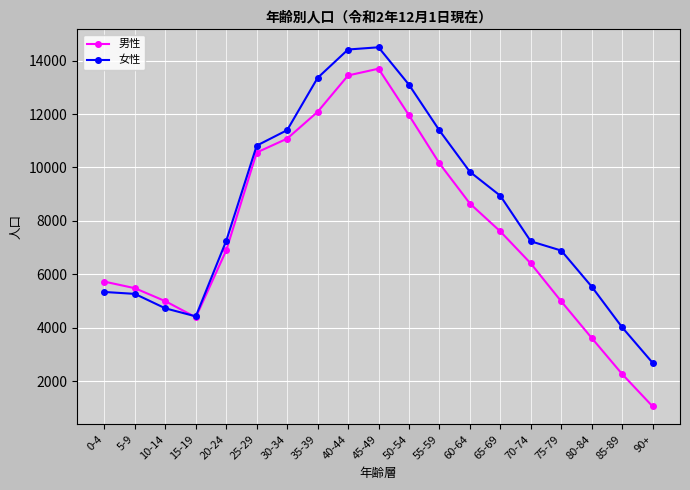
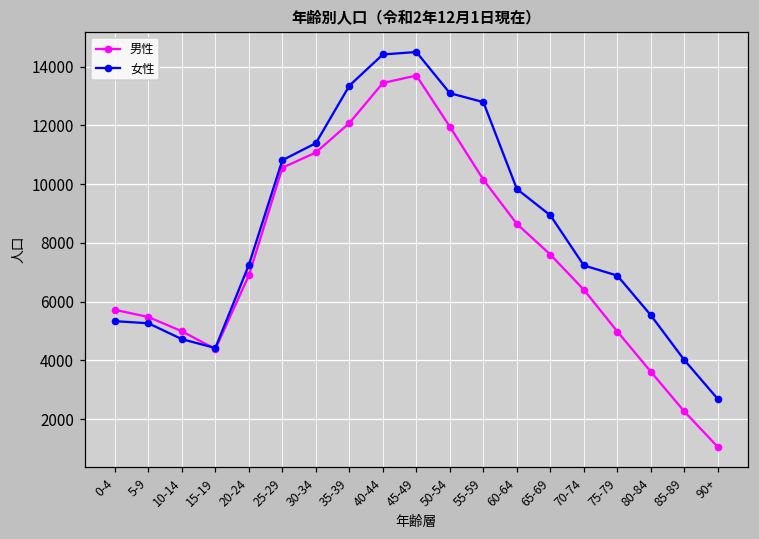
女性, 55-59: 11400 -> 12800
